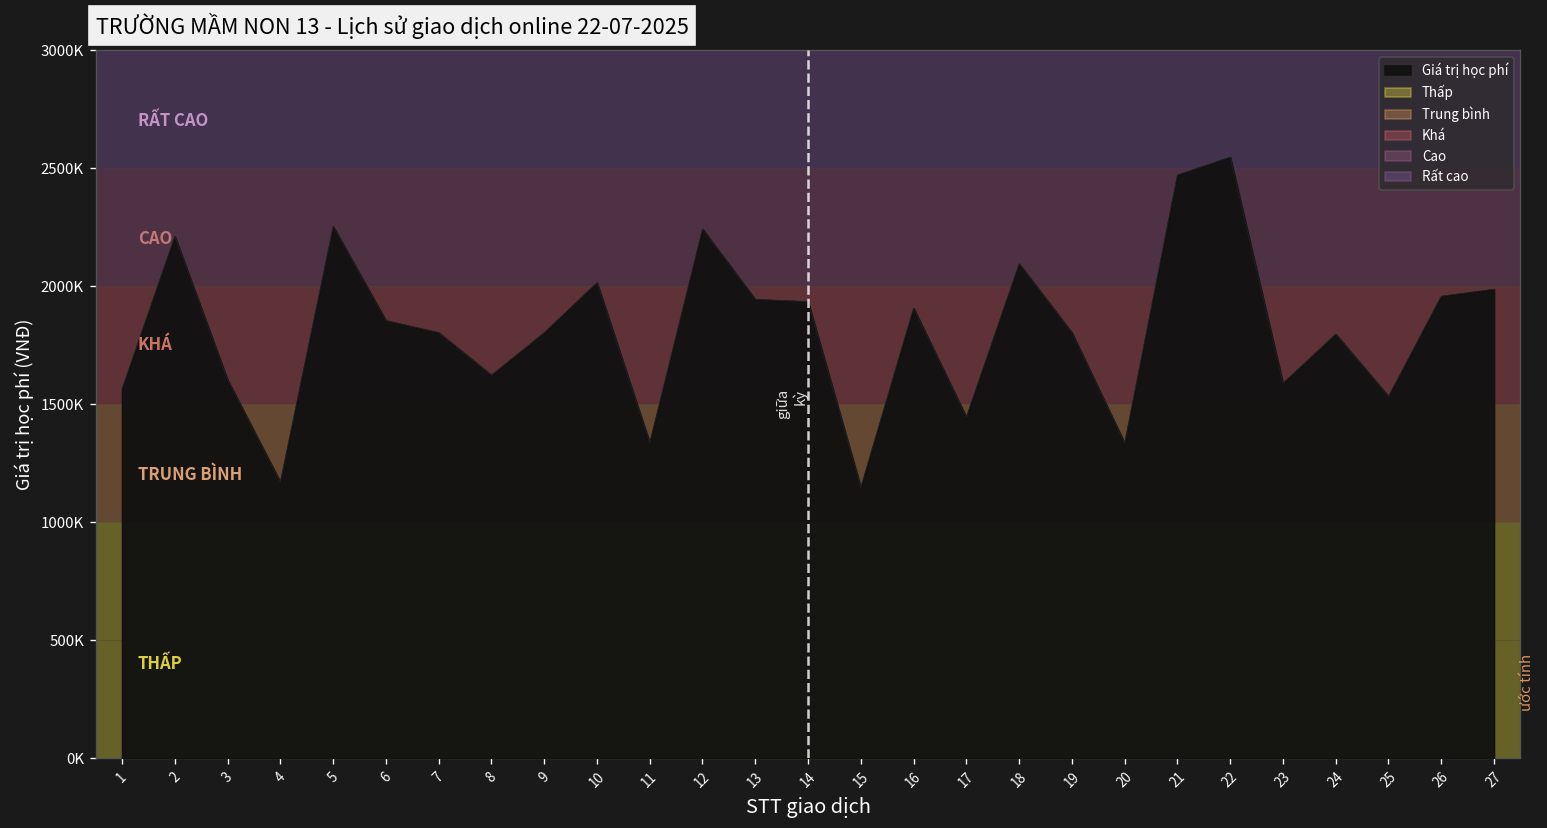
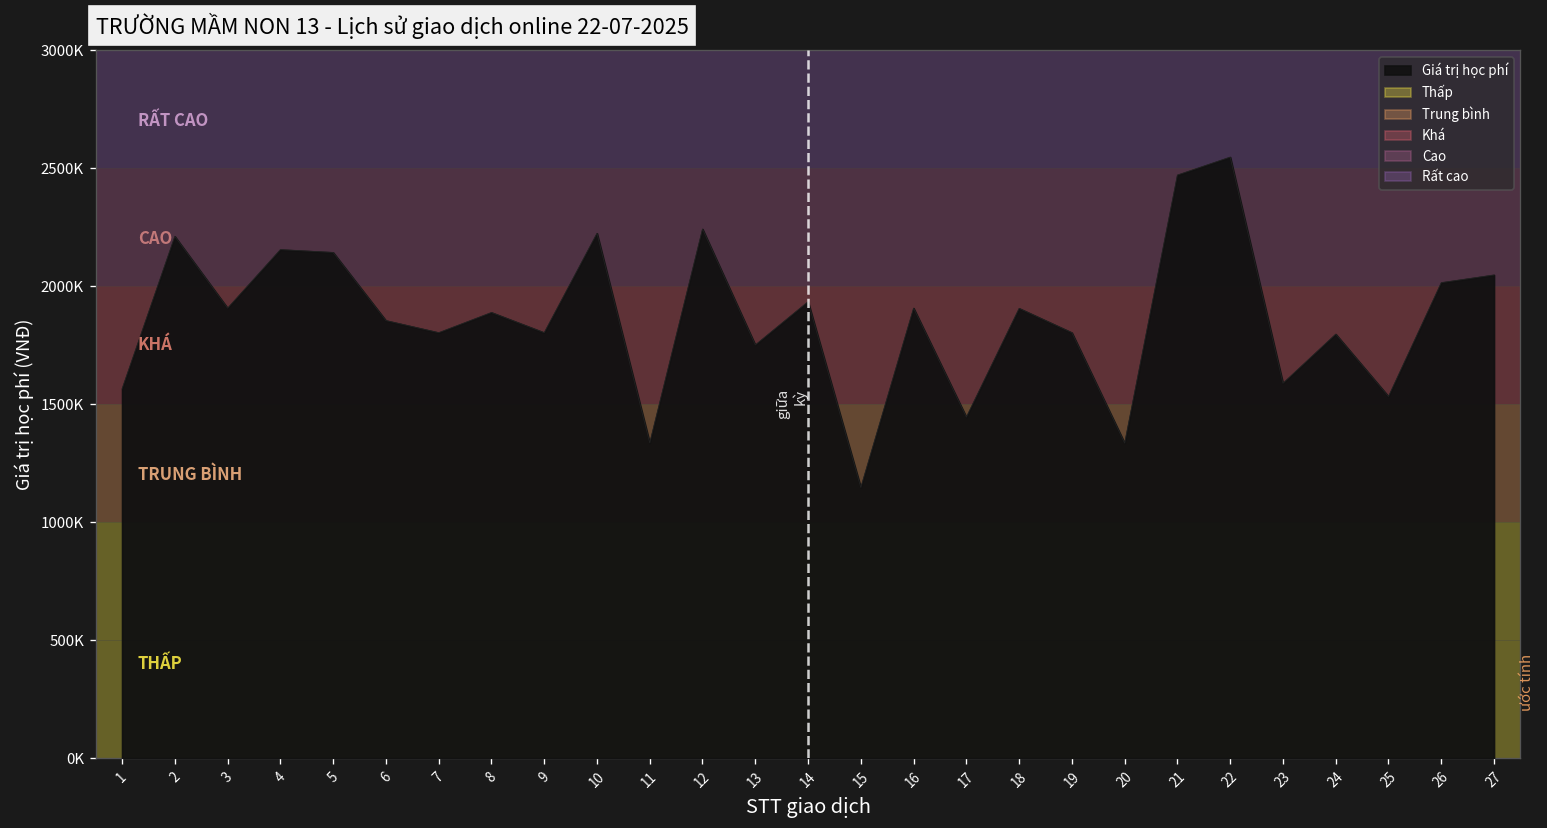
3: 1600000 -> 1910000
4: 1170000 -> 2160000
5: 2250000 -> 2140000
8: 1620000 -> 1890000
10: 2020000 -> 2220000
13: 1940000 -> 1750000
18: 2100000 -> 1910000
26: 1960000 -> 2020000
27: 1990000 -> 2050000
